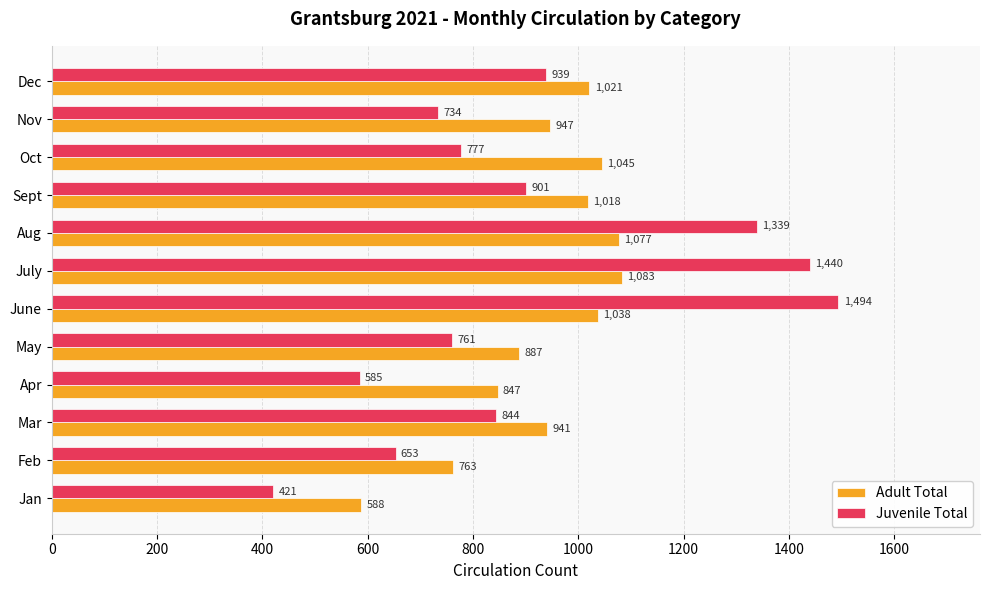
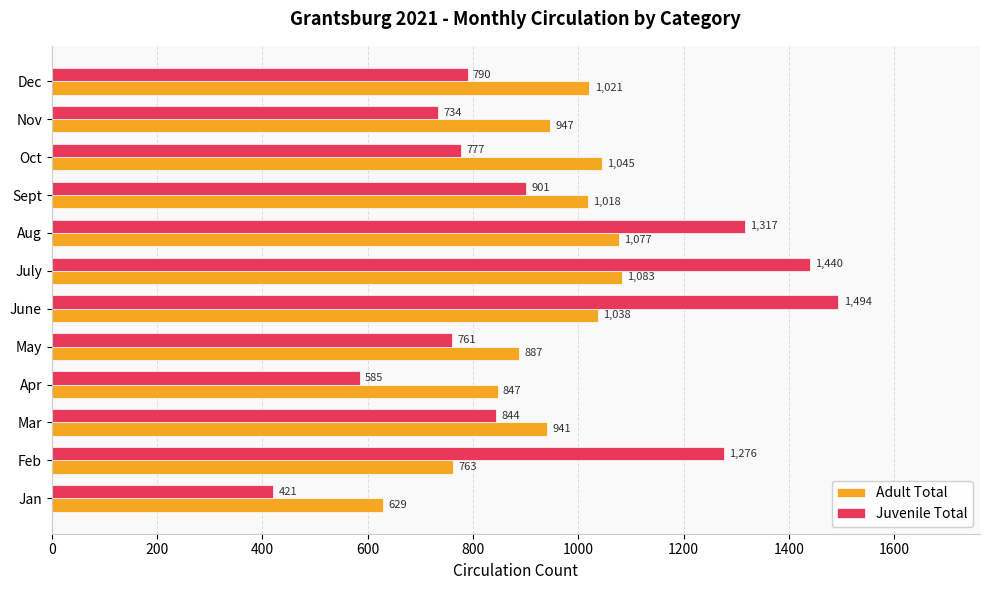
Juvenile Total, Dec: 939 -> 790
Juvenile Total, Aug: 1,339 -> 1,317
Juvenile Total, Feb: 653 -> 1,276
Adult Total, Jan: 588 -> 629
